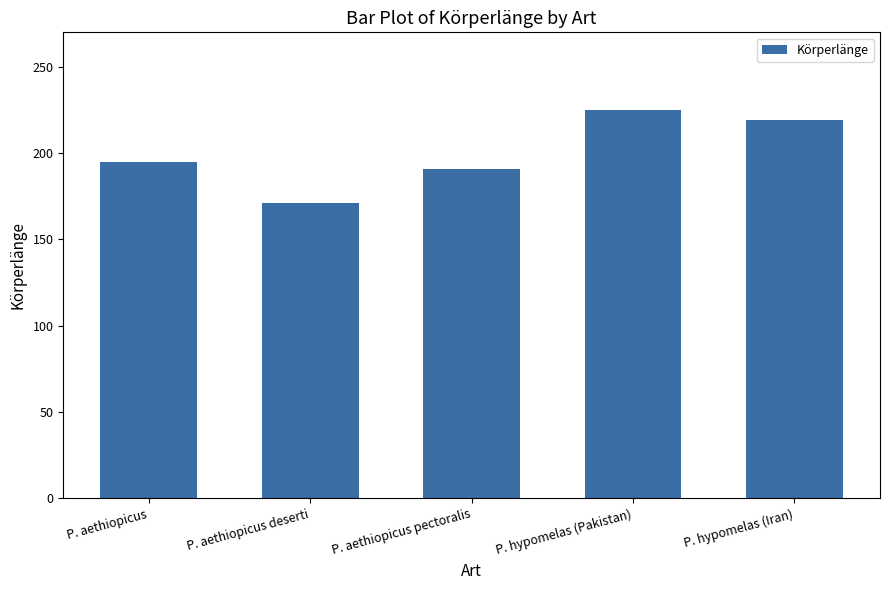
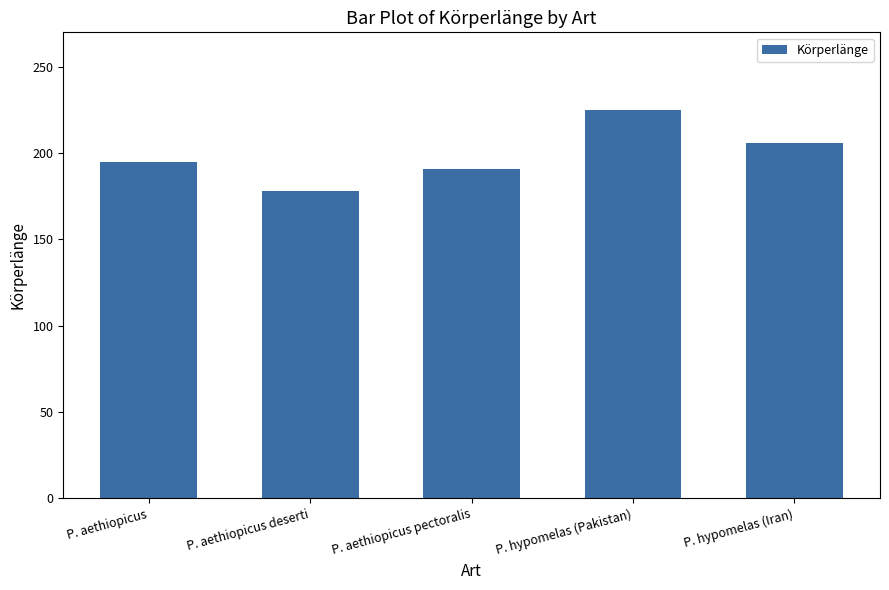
P. aethiopicus deserti: 171 -> 178
P. hypomelas (Iran): 219 -> 206
